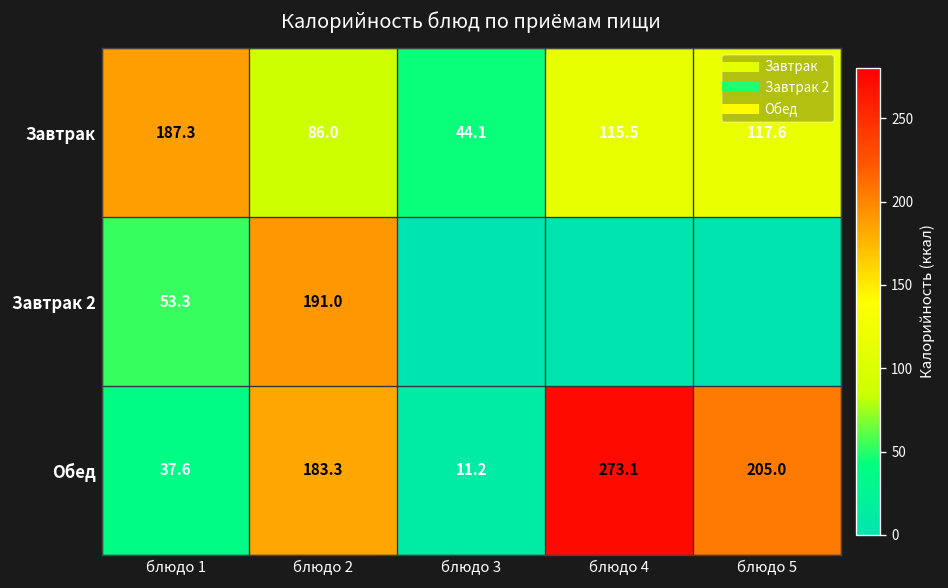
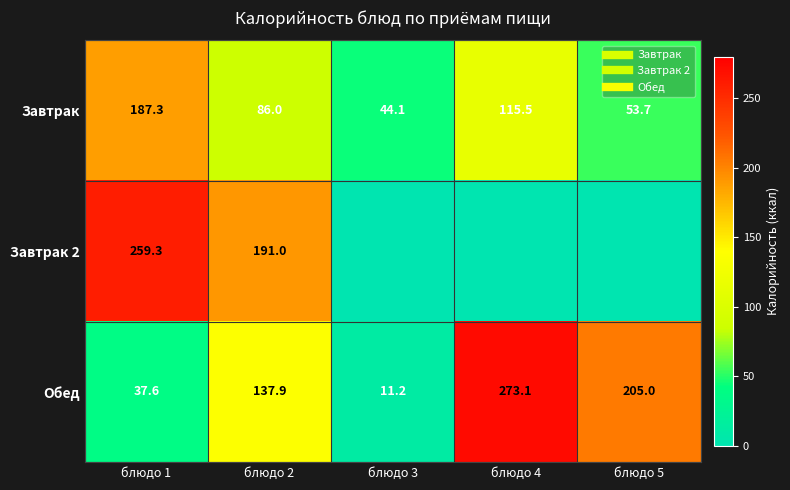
Завтрак, блюдо 5: 117.6 -> 53.7
Завтрак 2, блюдо 1: 53.3 -> 259.3
Обед, блюдо 2: 183.3 -> 137.9
